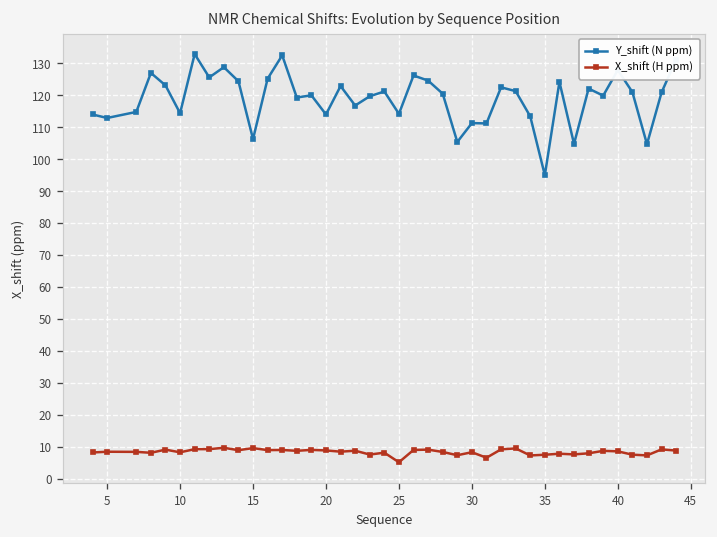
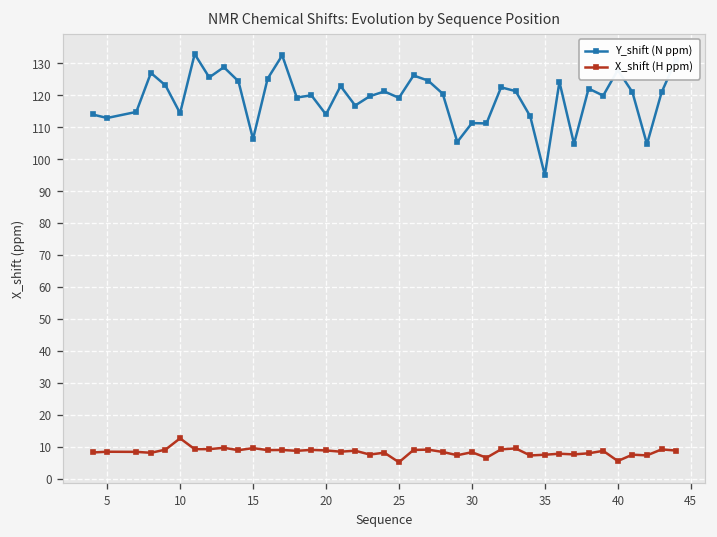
X_shift (H ppm), 10: 8 -> 13
Y_shift (N ppm), 25: 114 -> 119
X_shift (H ppm), 40: 9 -> 6
